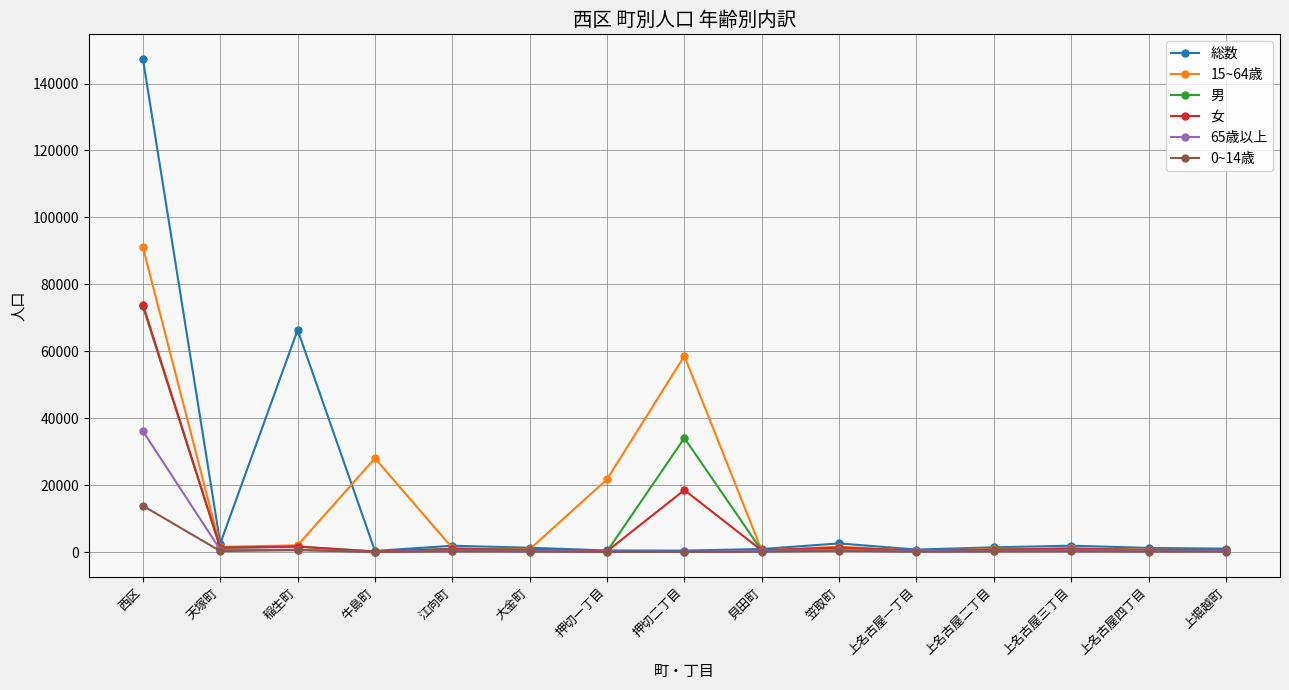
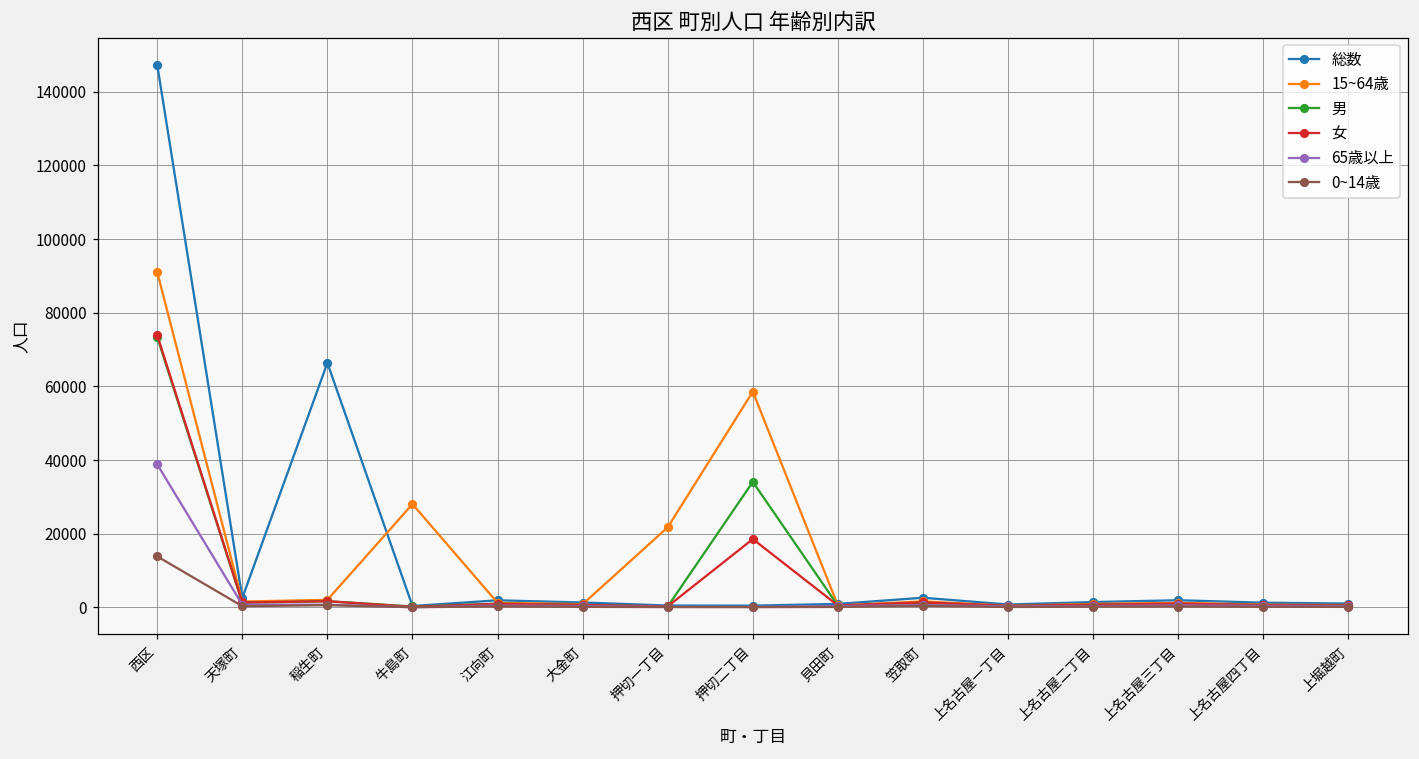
65歳以上, 西区: 36000 -> 39000
